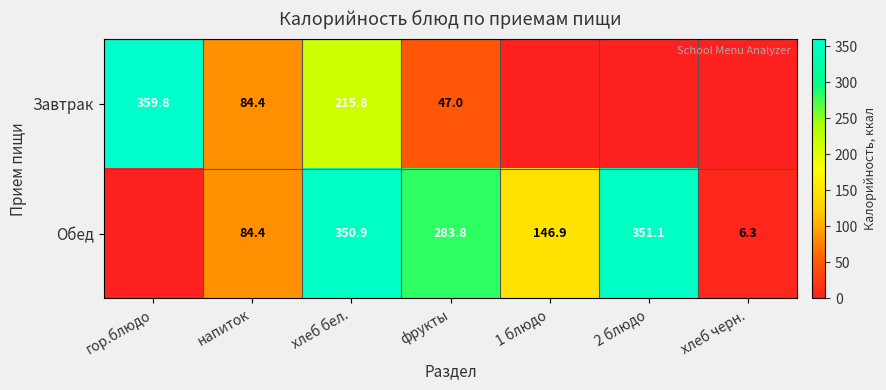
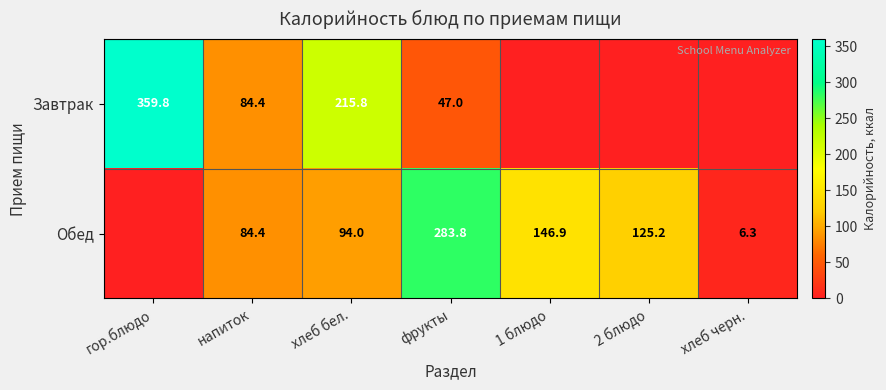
Обед, хлеб бел.: 350.9 -> 94.0
Обед, 2 блюдо: 351.1 -> 125.2
